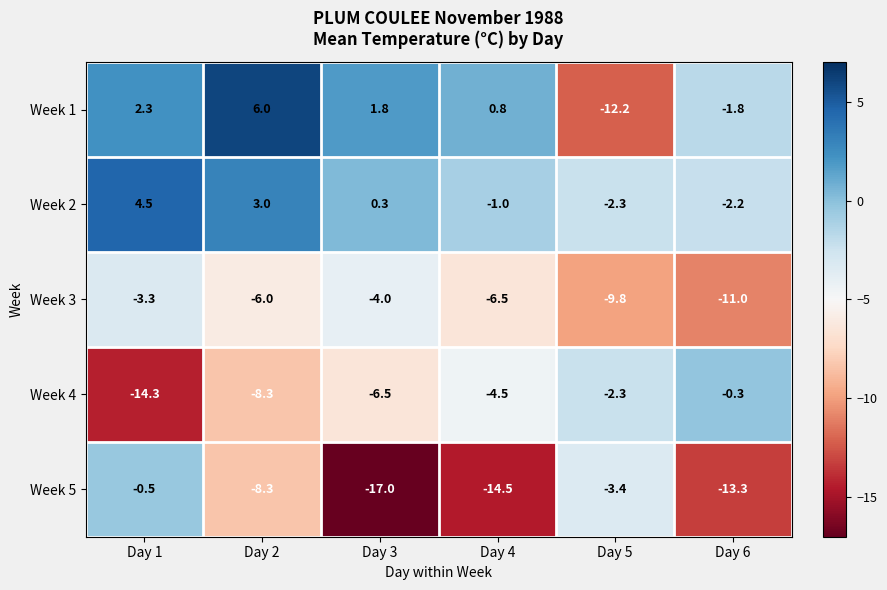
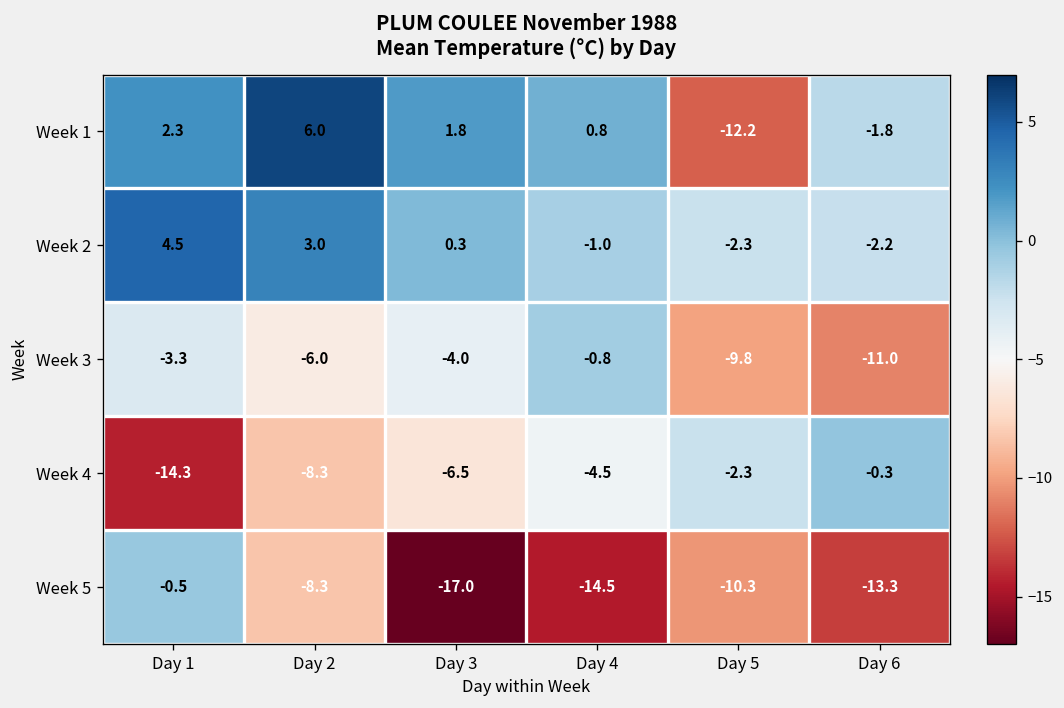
Week 3, Day 4: -6.5 -> -0.8
Week 5, Day 5: -3.4 -> -10.3
